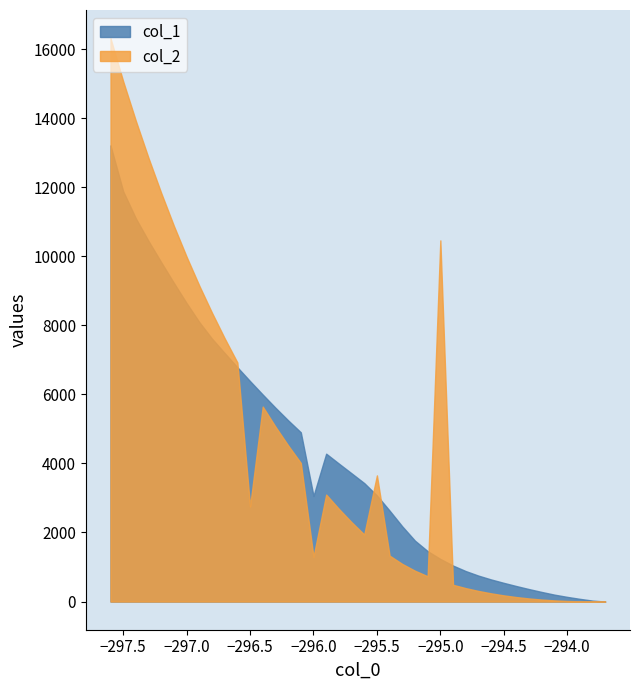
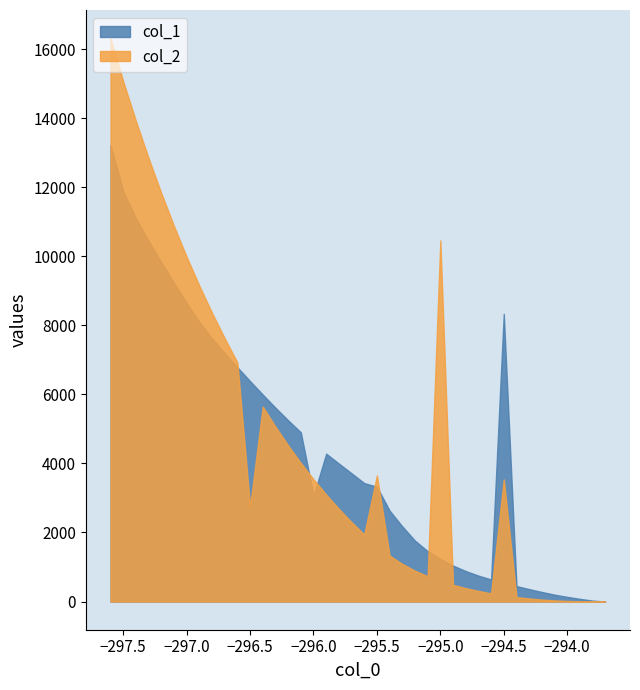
col_2, −296.0: 1300 -> 3500
col_1, −295.5: 3100 -> 3300
col_1, −294.5: 500 -> 8300
col_2, −294.5: 200 -> 3500
